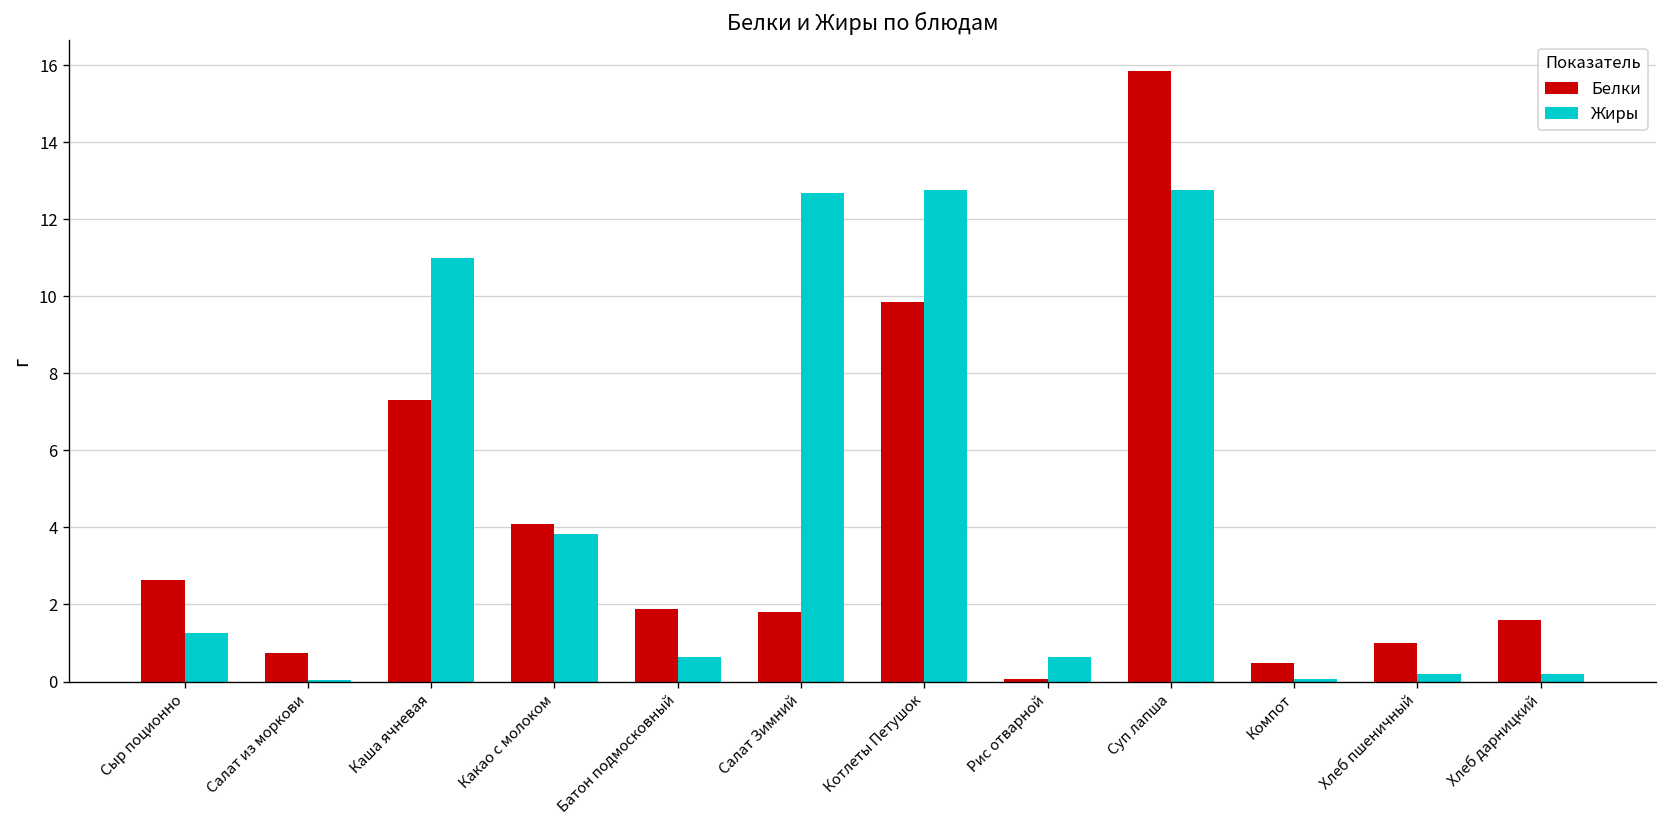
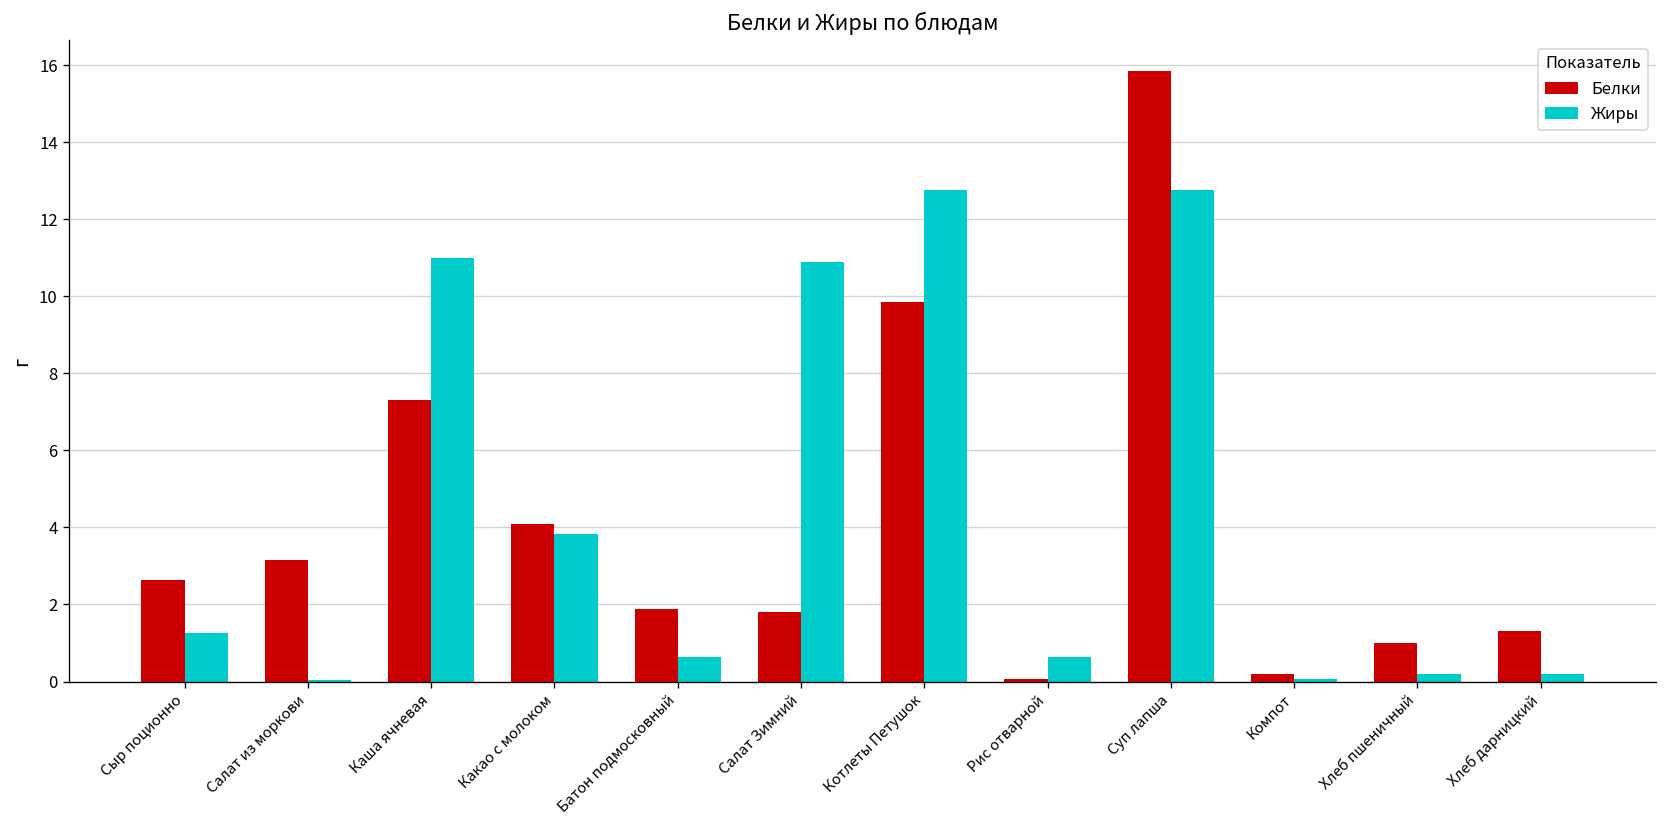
Белки, Салат из моркови: 0.7 -> 3.2
Жиры, Салат Зимний: 12.7 -> 10.9
Белки, Компот: 0.5 -> 0.2
Белки, Хлеб дарницкий: 1.6 -> 1.3
